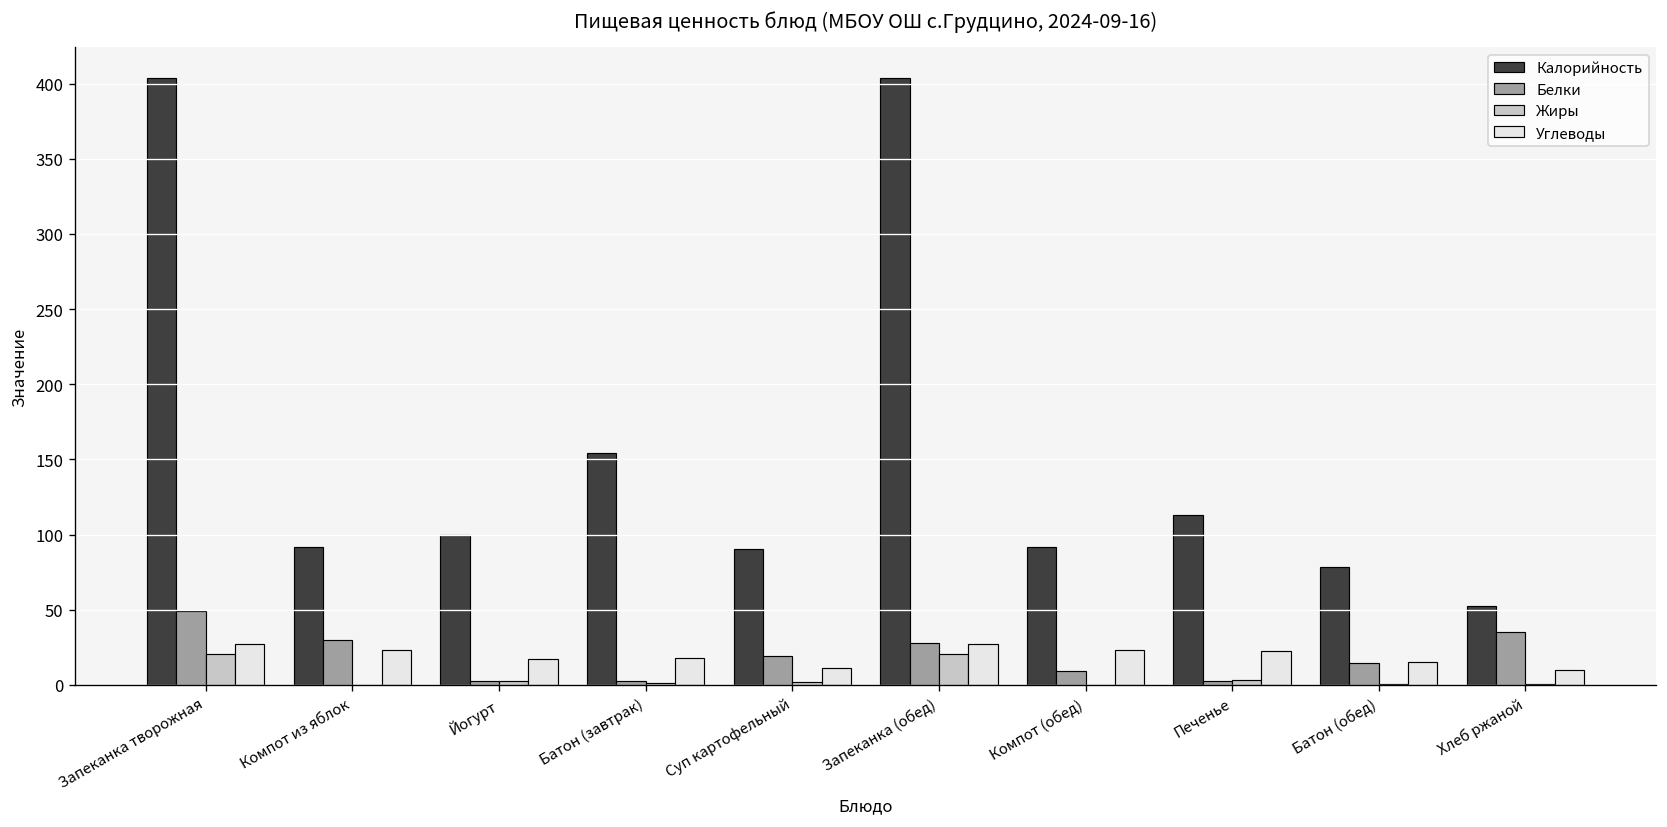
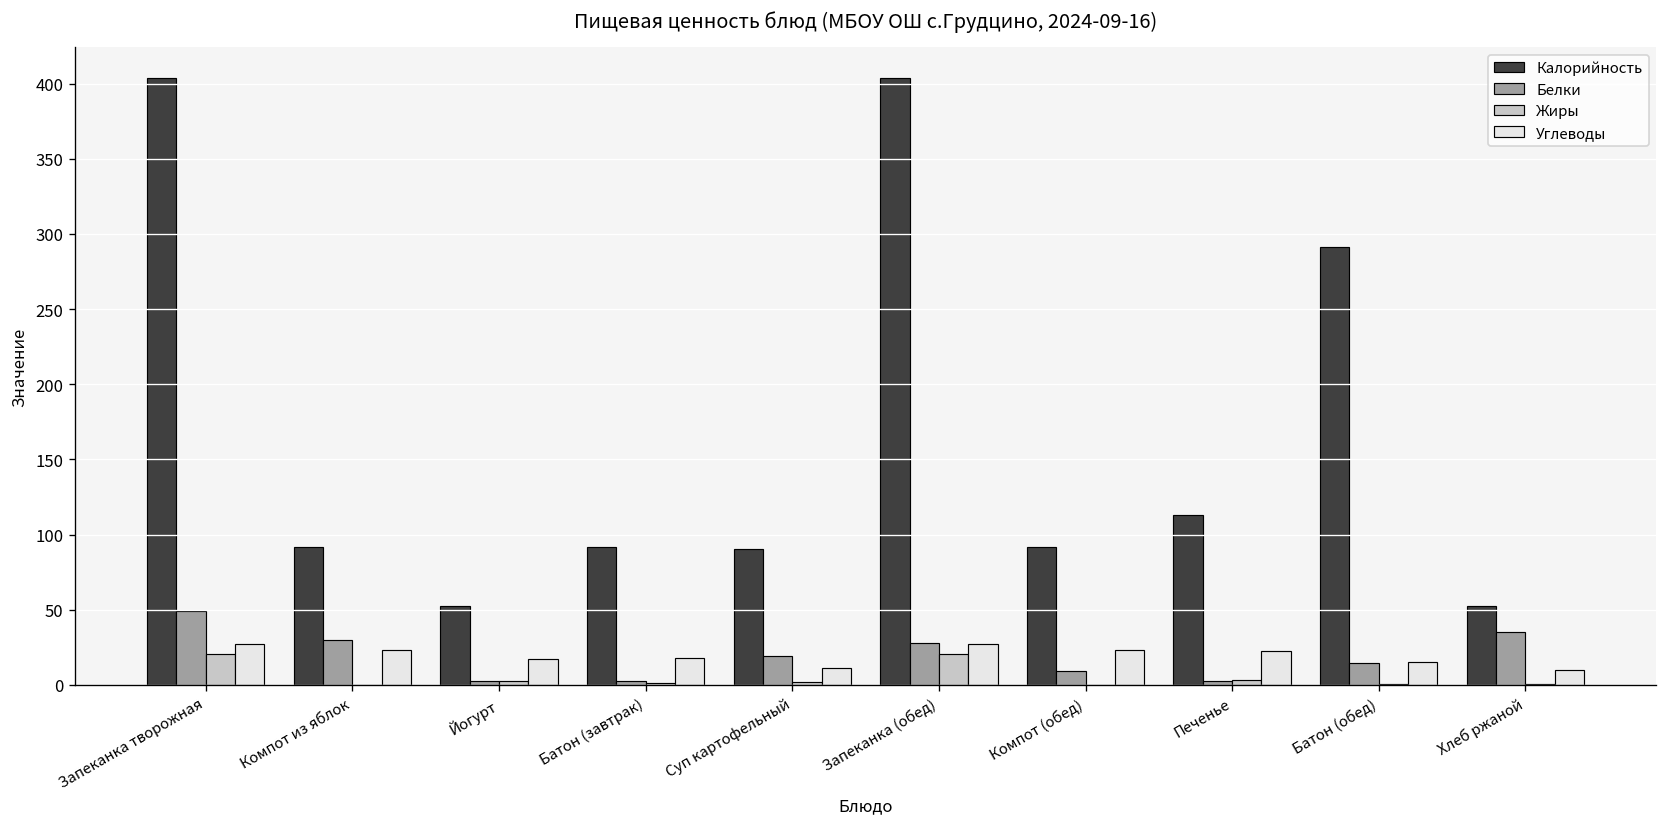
Калорийность, Йогурт: 100 -> 53
Калорийность, Батон (завтрак): 154 -> 92
Калорийность, Батон (обед): 79 -> 291
